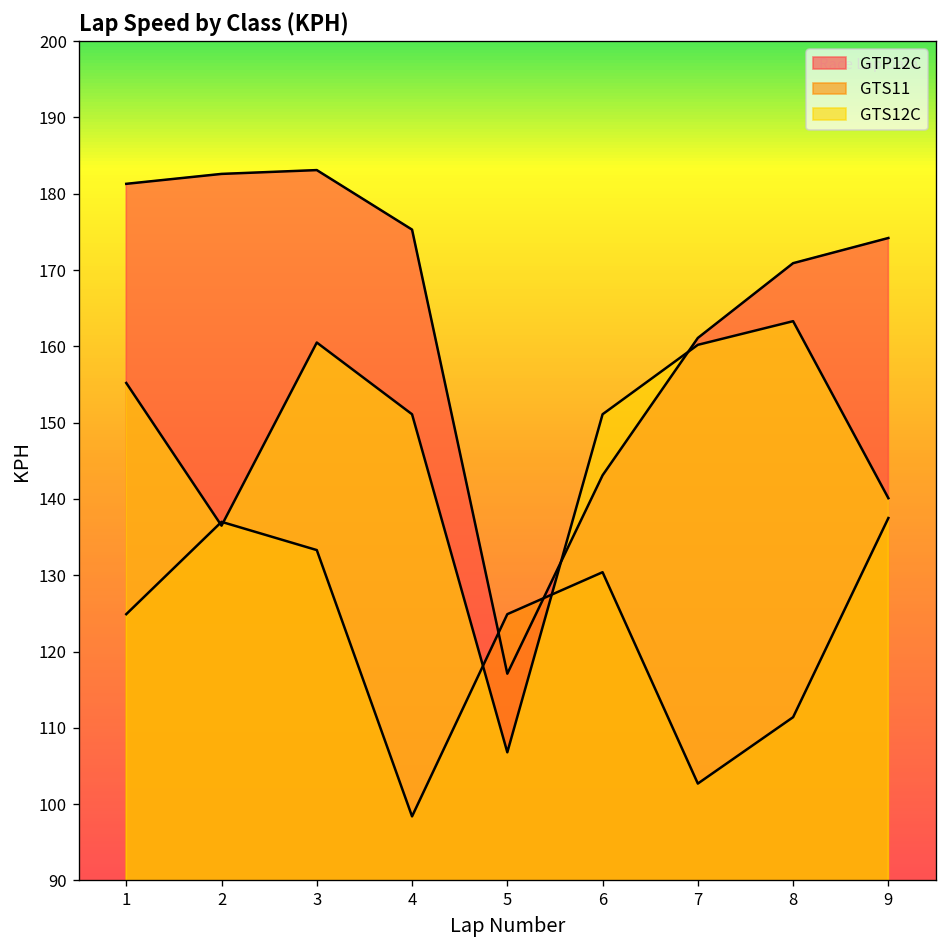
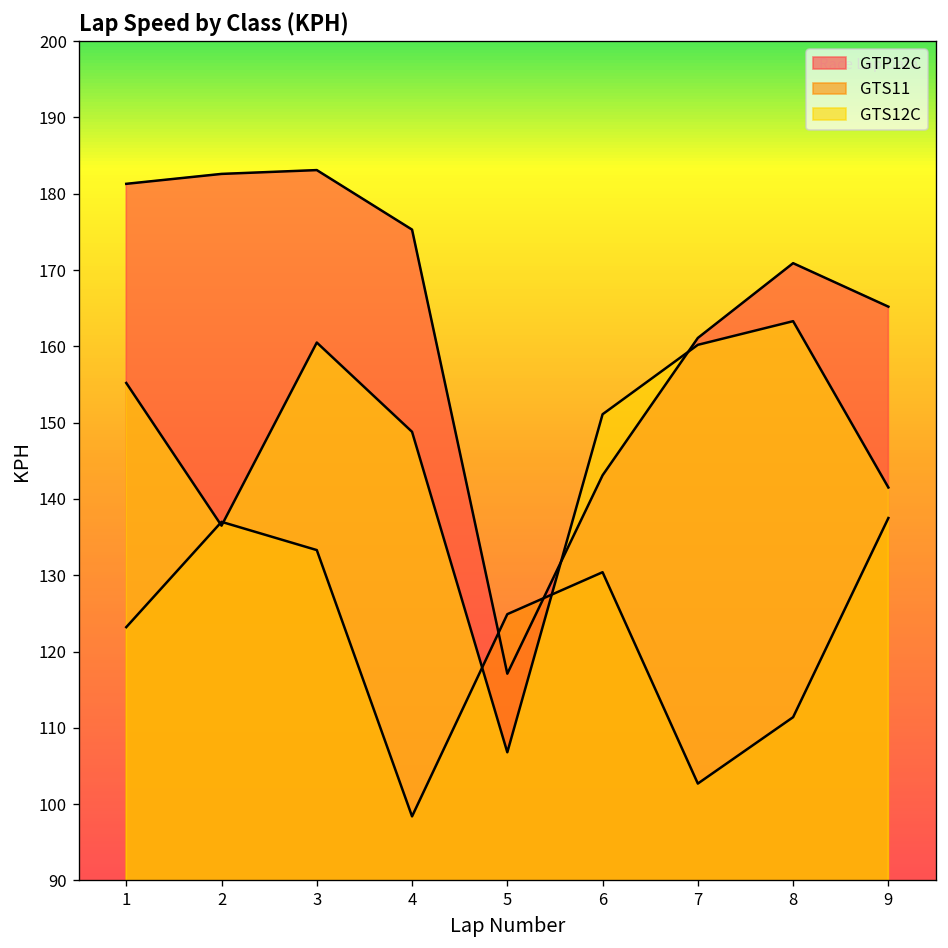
GTS11, 1: 125 -> 123
GTS12C, 4: 151 -> 149
GTP12C, 9: 174 -> 165
GTS12C, 9: 140 -> 142
